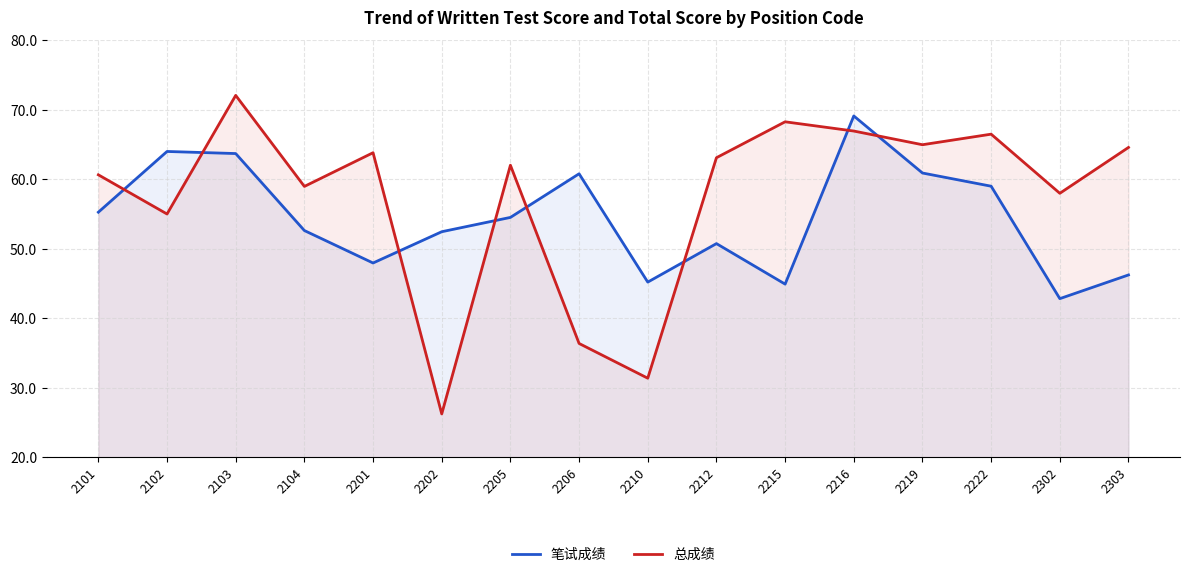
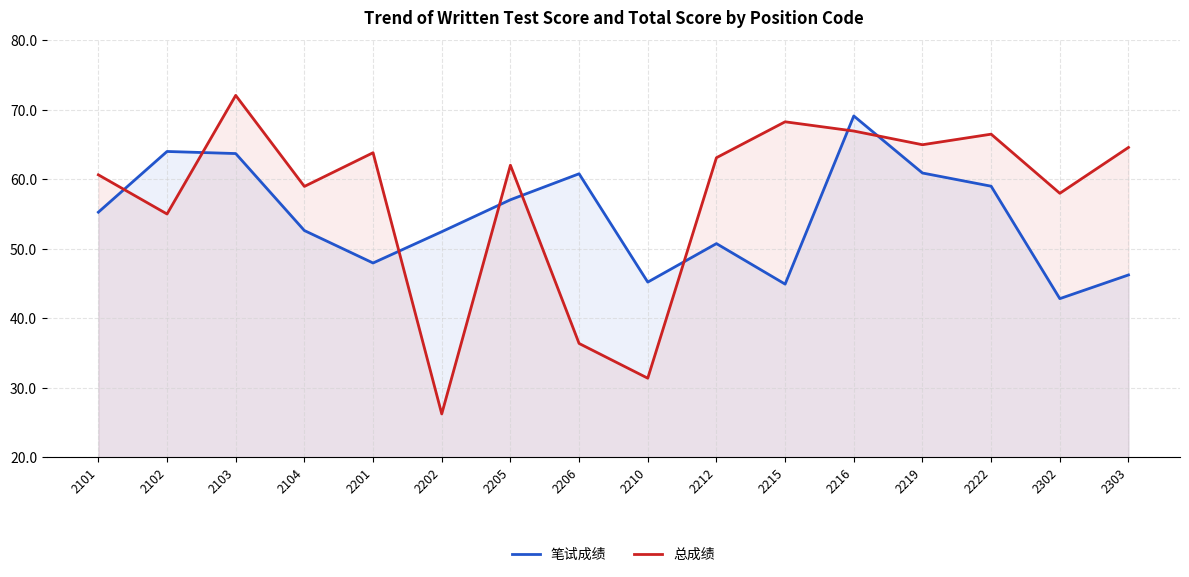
笔试成绩, 2205: 55 -> 57
